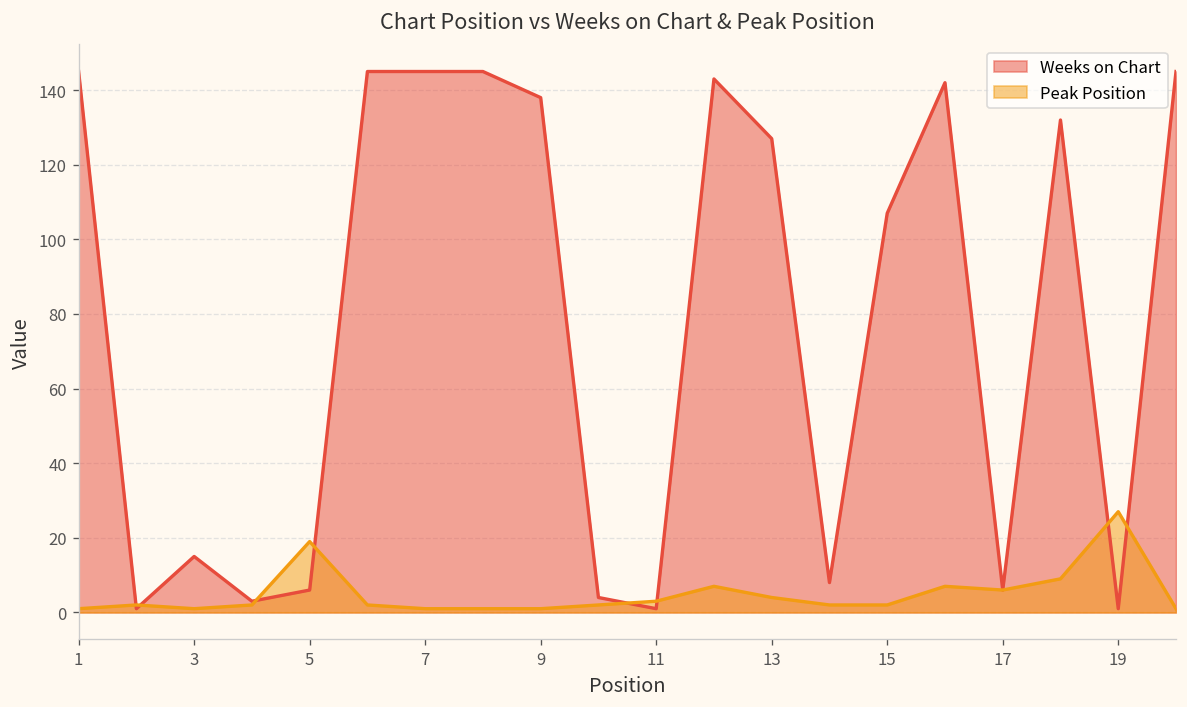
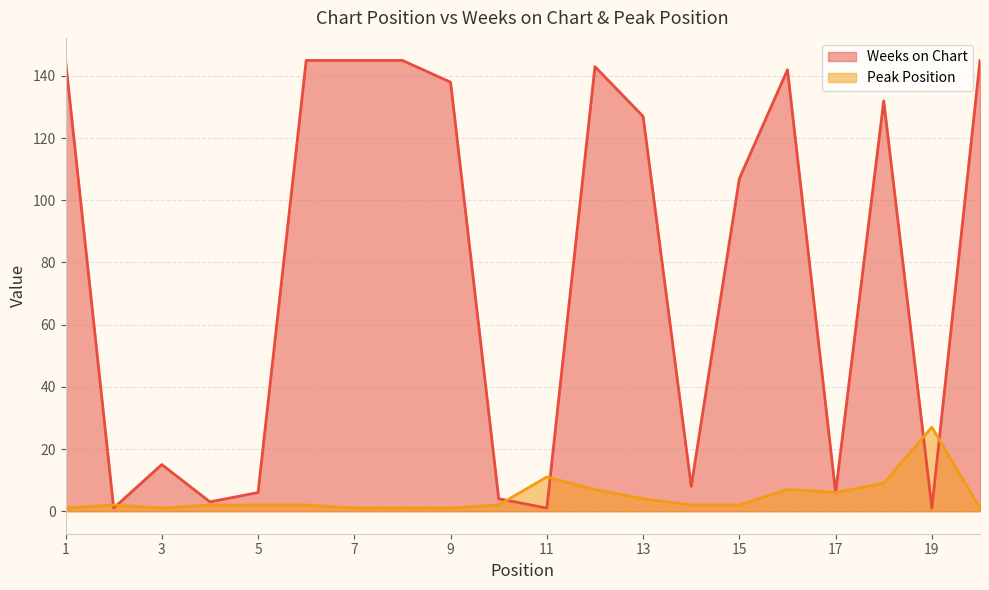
Peak Position, 5: 19 -> 2
Peak Position, 11: 3 -> 11
